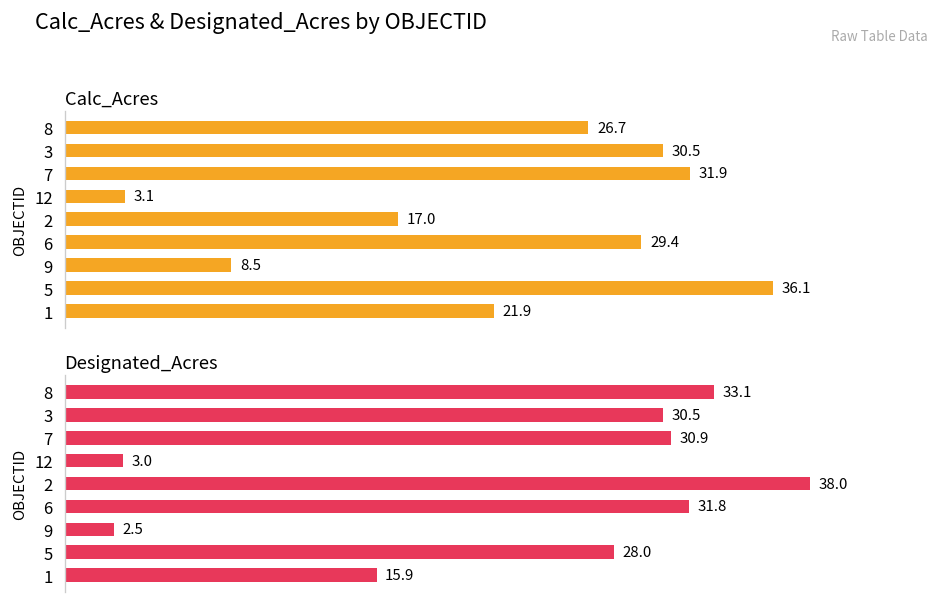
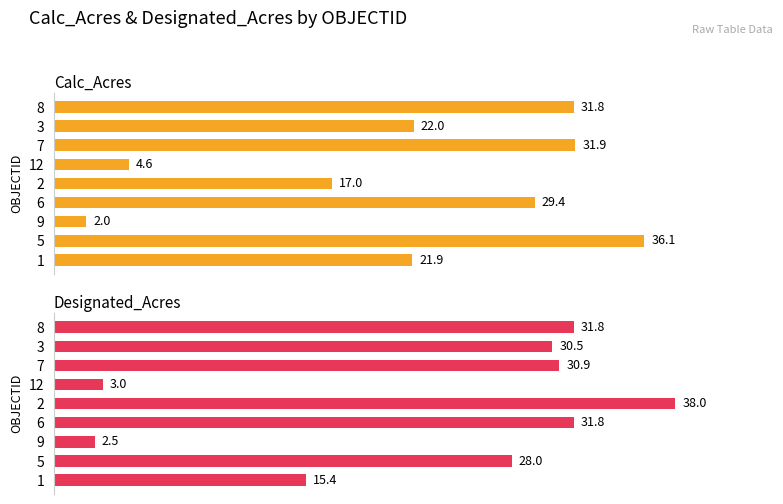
Calc_Acres, 8: 26.7 -> 31.8
Calc_Acres, 3: 30.5 -> 22.0
Calc_Acres, 12: 3.1 -> 4.6
Calc_Acres, 9: 8.5 -> 2.0
Designated_Acres, 8: 33.1 -> 31.8
Designated_Acres, 1: 15.9 -> 15.4
